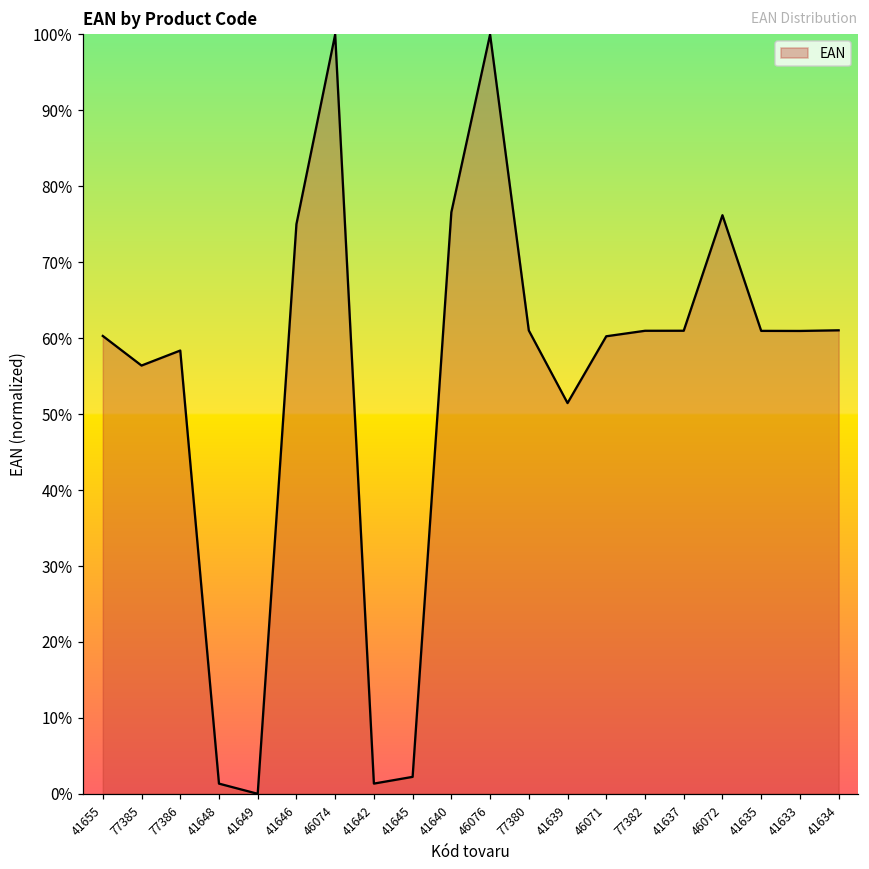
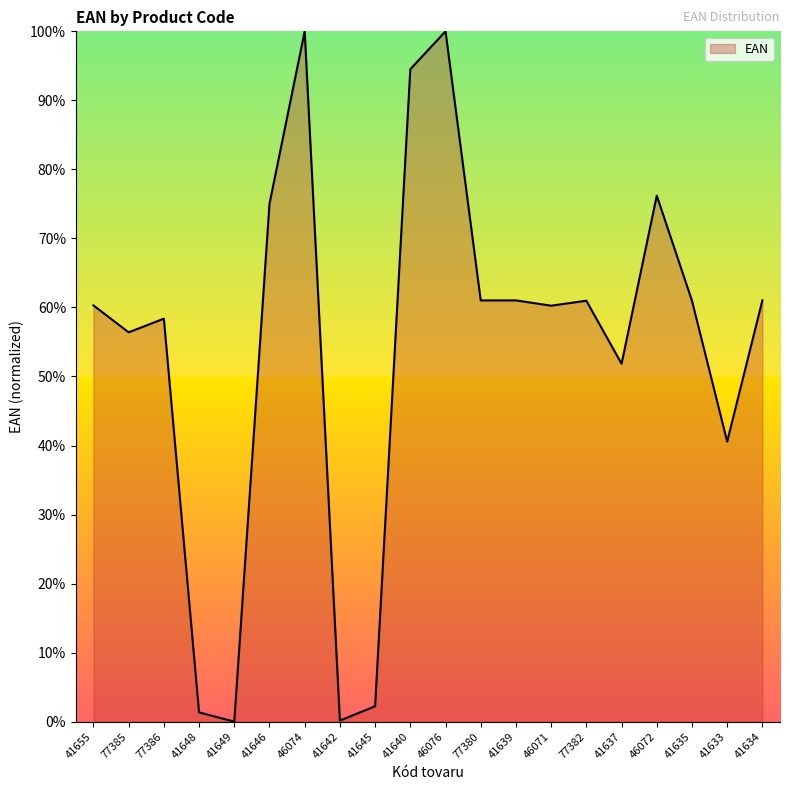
41642: 1% -> 0%
41640: 77% -> 95%
41639: 51% -> 61%
41637: 61% -> 52%
41633: 61% -> 41%
